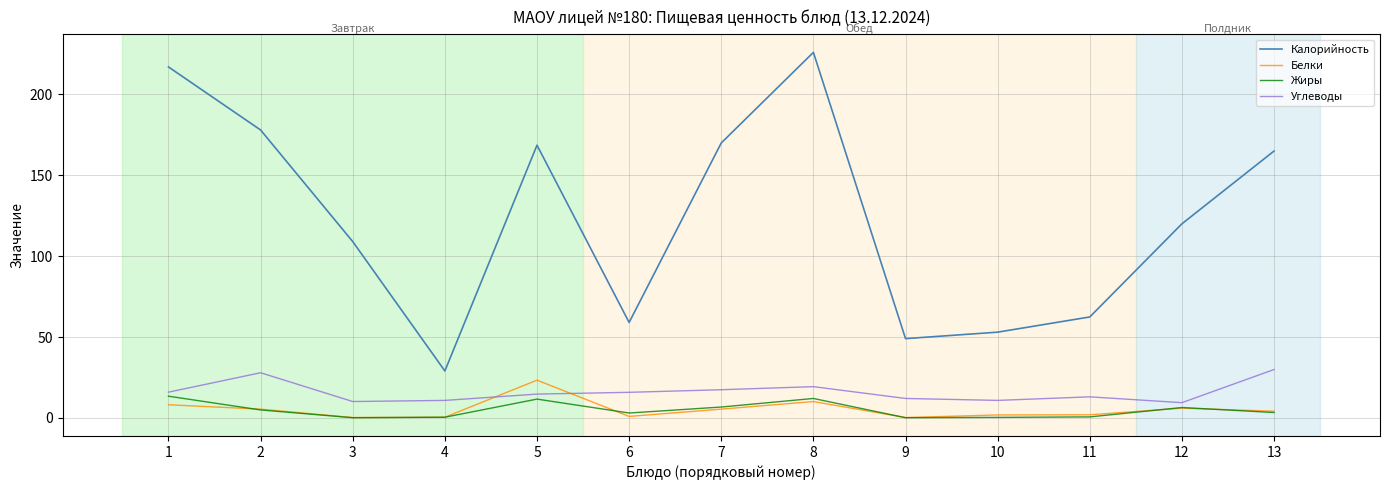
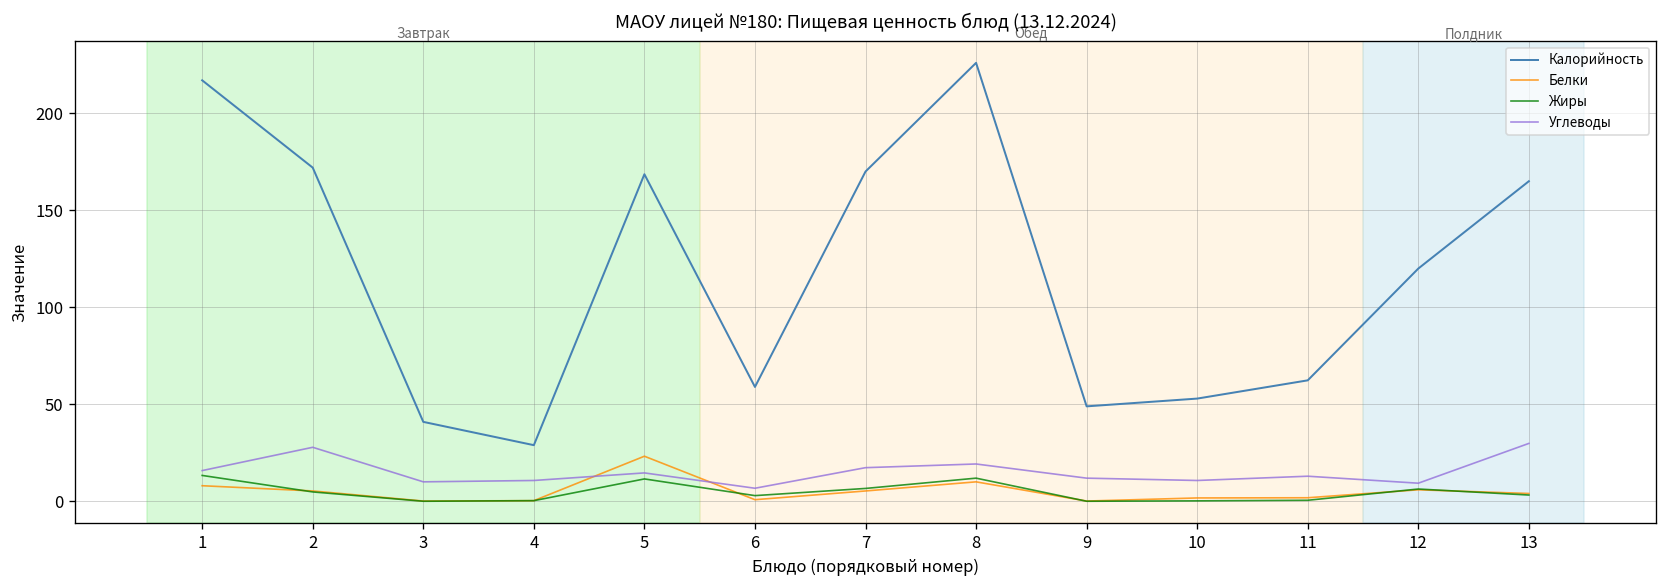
Калорийность, 2: 178 -> 172
Калорийность, 3: 109 -> 41
Углеводы, 6: 16 -> 7
